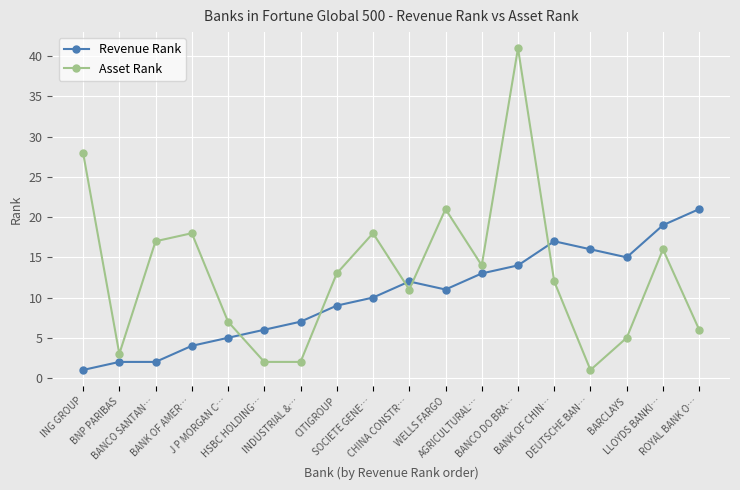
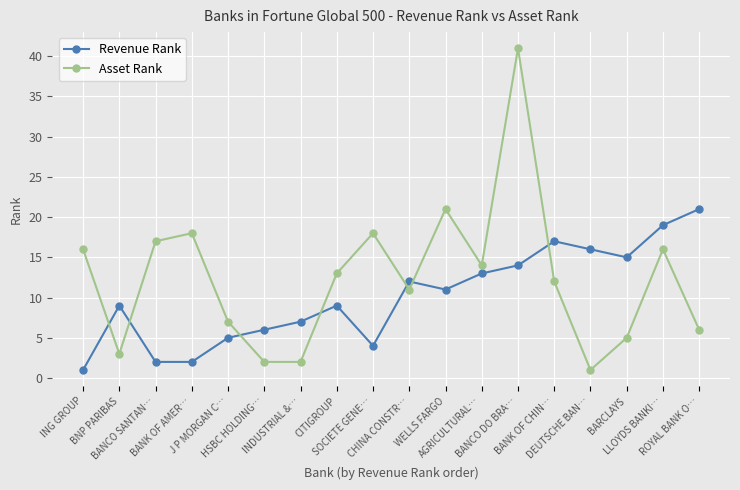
Asset Rank, ING GROUP: 28 -> 16
Revenue Rank, BNP PARIBAS: 2 -> 9
Revenue Rank, BANK OF AMER…: 4 -> 2
Revenue Rank, SOCIETE GENE…: 10 -> 4
